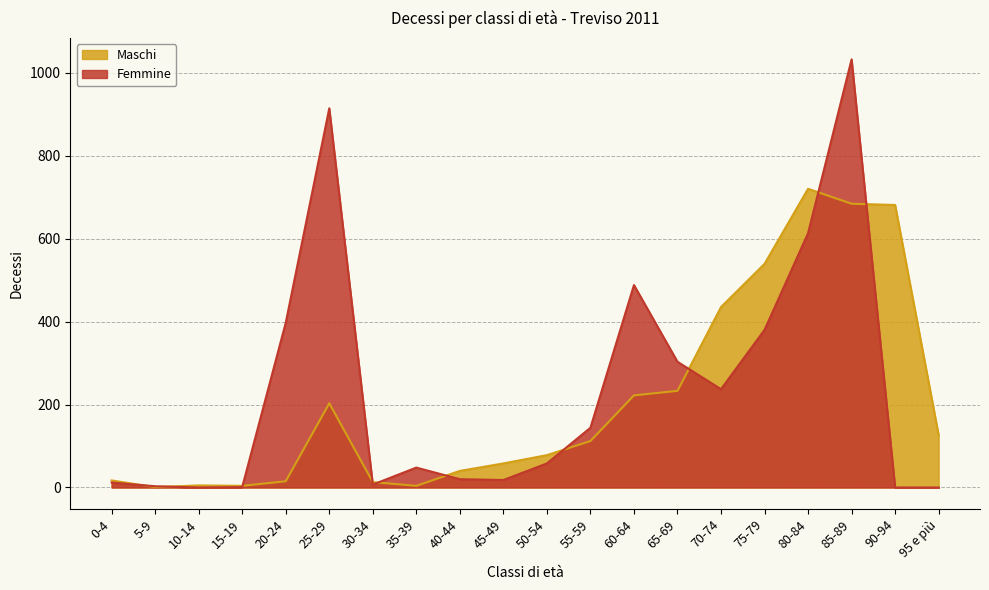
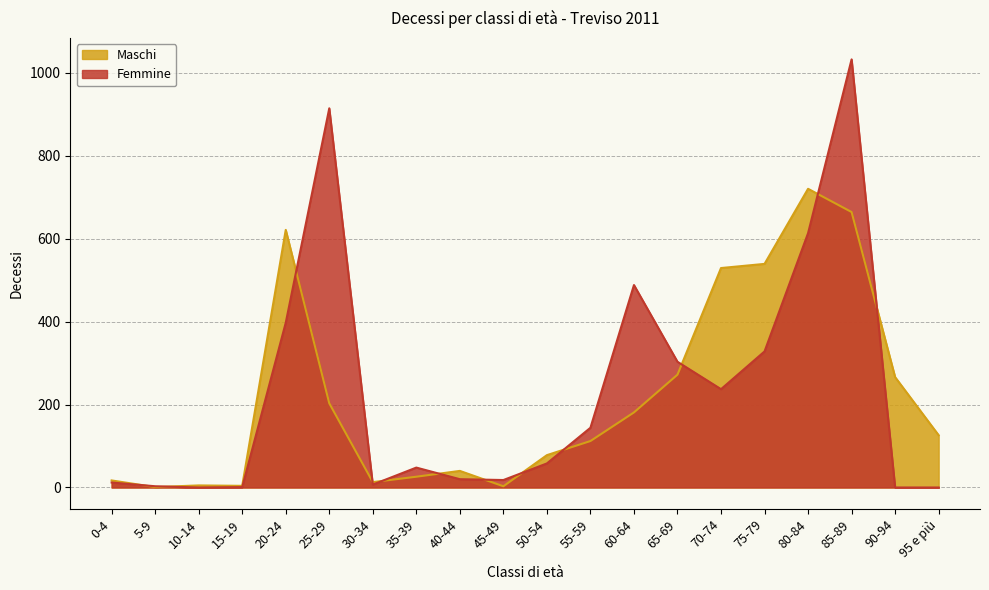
Maschi, 20-24: 20 -> 620
Maschi, 35-39: 0 -> 30
Maschi, 45-49: 60 -> 0
Maschi, 60-64: 220 -> 180
Maschi, 65-69: 230 -> 270
Maschi, 70-74: 440 -> 530
Femmine, 75-79: 380 -> 330
Maschi, 85-89: 680 -> 660
Maschi, 90-94: 680 -> 270
